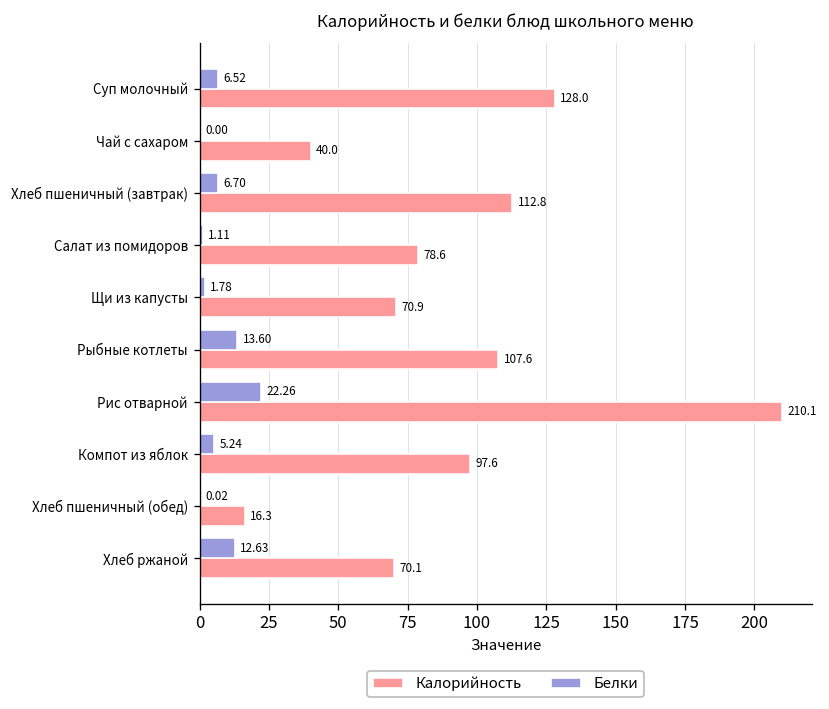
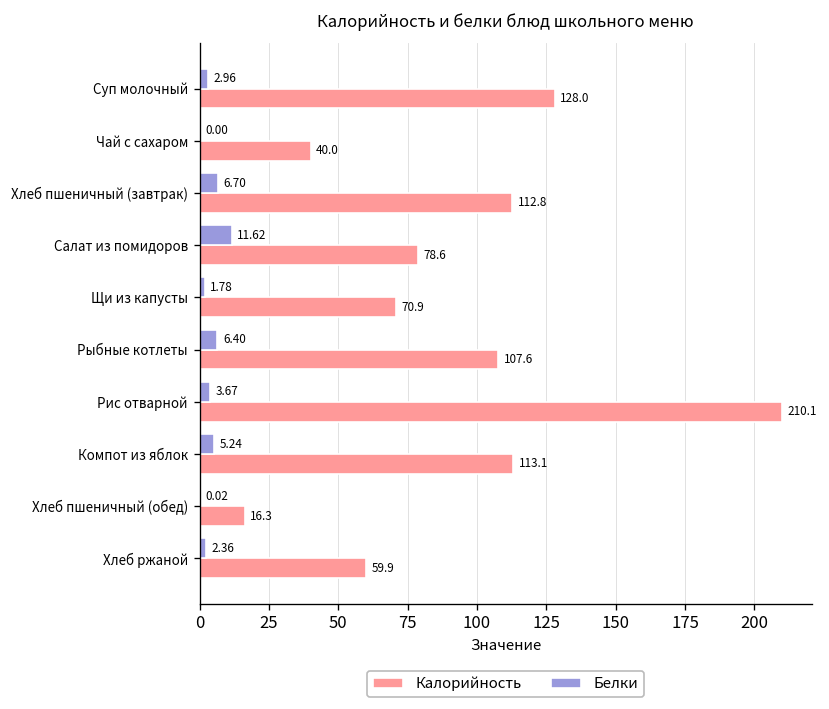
Белки, Суп молочный: 6.52 -> 2.96
Белки, Салат из помидоров: 1.11 -> 11.62
Белки, Рыбные котлеты: 13.60 -> 6.40
Белки, Рис отварной: 22.26 -> 3.67
Калорийность, Компот из яблок: 97.6 -> 113.1
Белки, Хлеб ржаной: 12.63 -> 2.36
Калорийность, Хлеб ржаной: 70.1 -> 59.9
